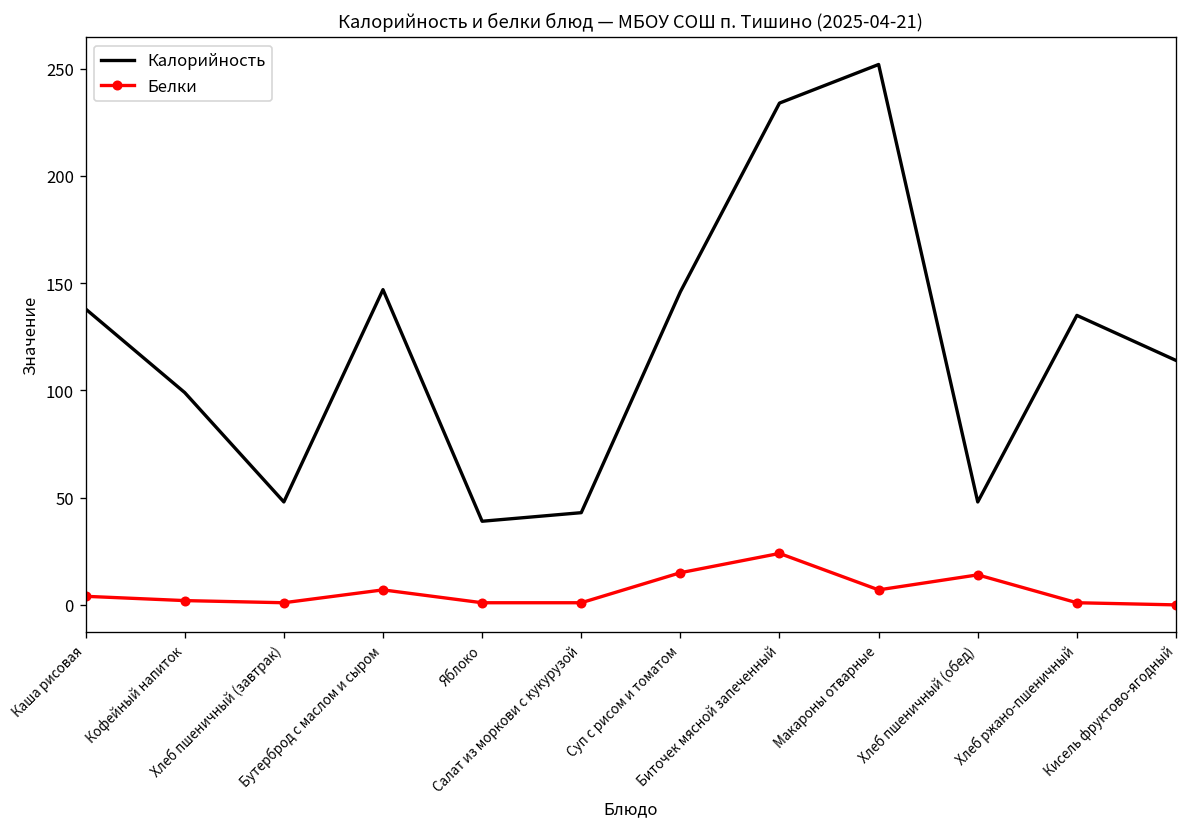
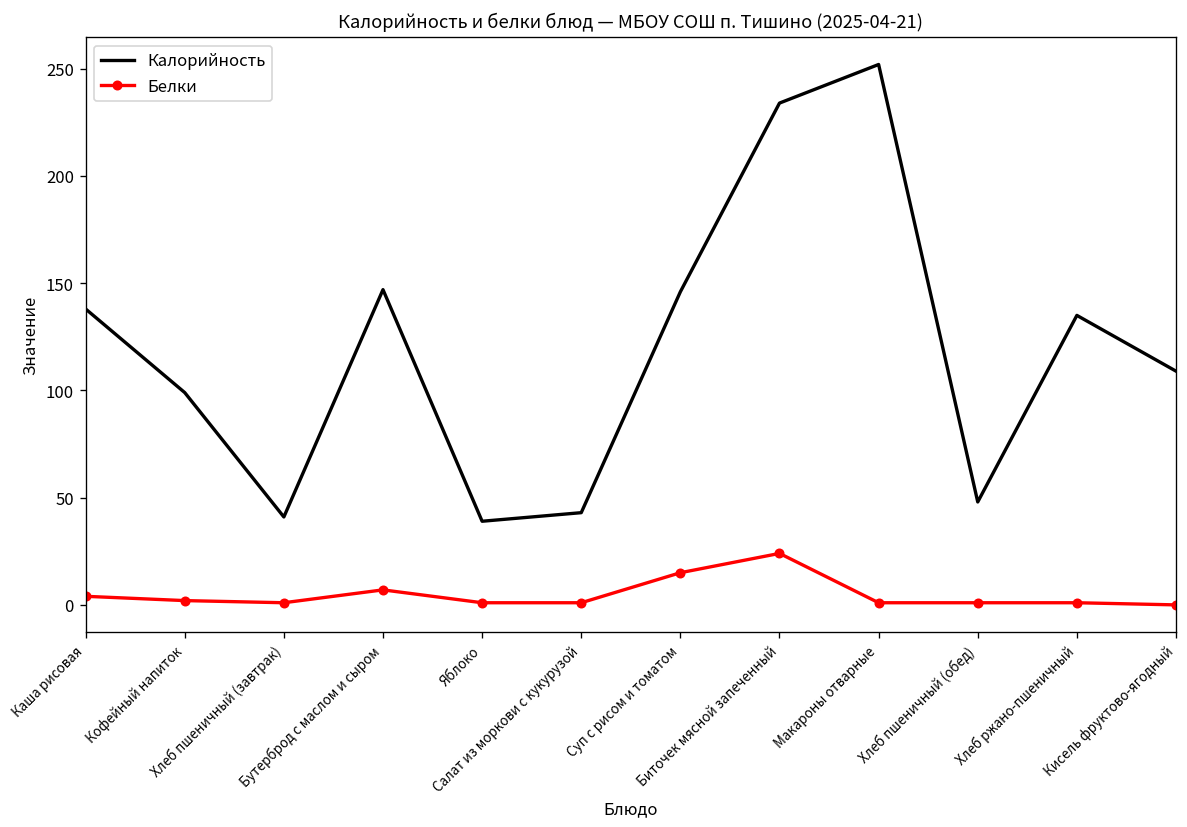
Калорийность, Хлеб пшеничный (завтрак): 48 -> 41
Белки, Макароны отварные: 7 -> 1
Белки, Хлеб пшеничный (обед): 14 -> 1
Калорийность, Кисель фруктово-ягодный: 114 -> 109
